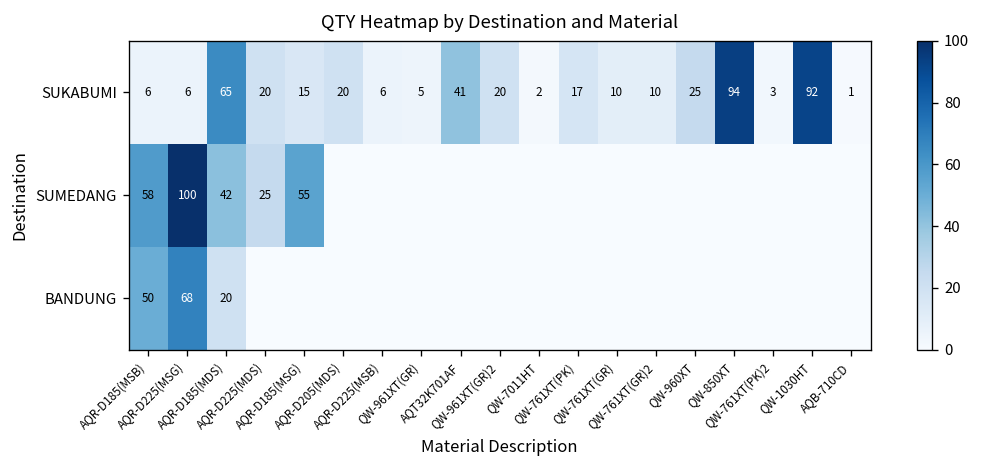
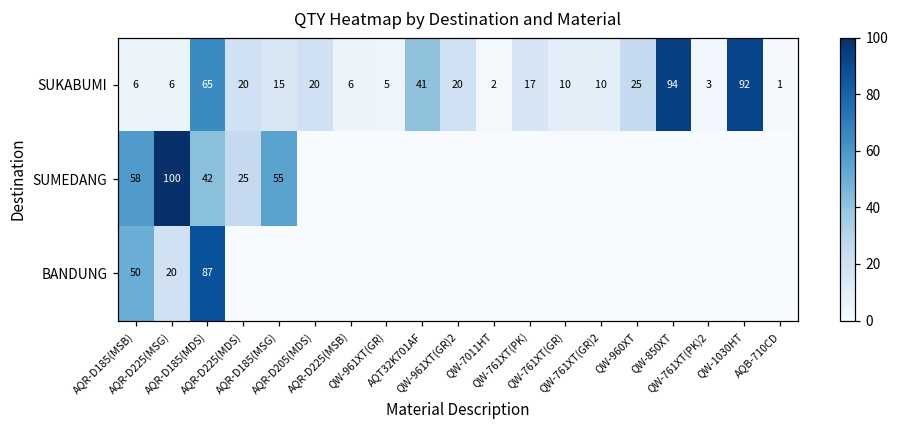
BANDUNG, AQR-D225(MSG): 68 -> 20
BANDUNG, AQR-D185(MDS): 20 -> 87
